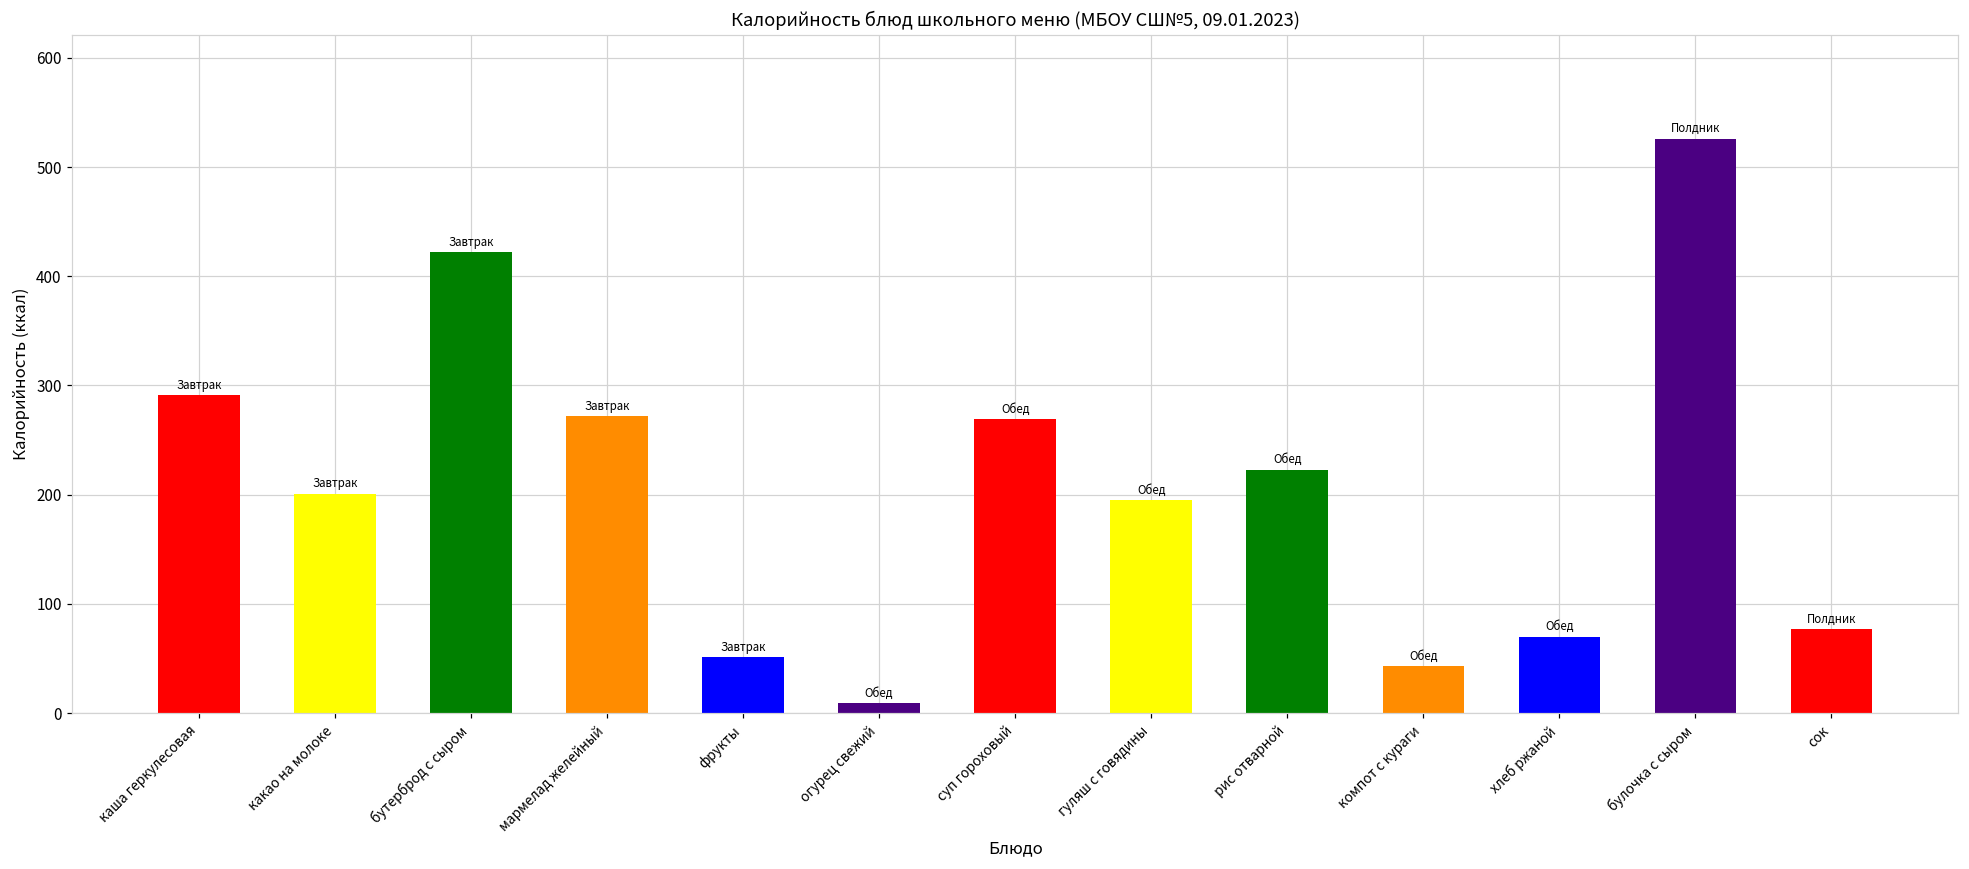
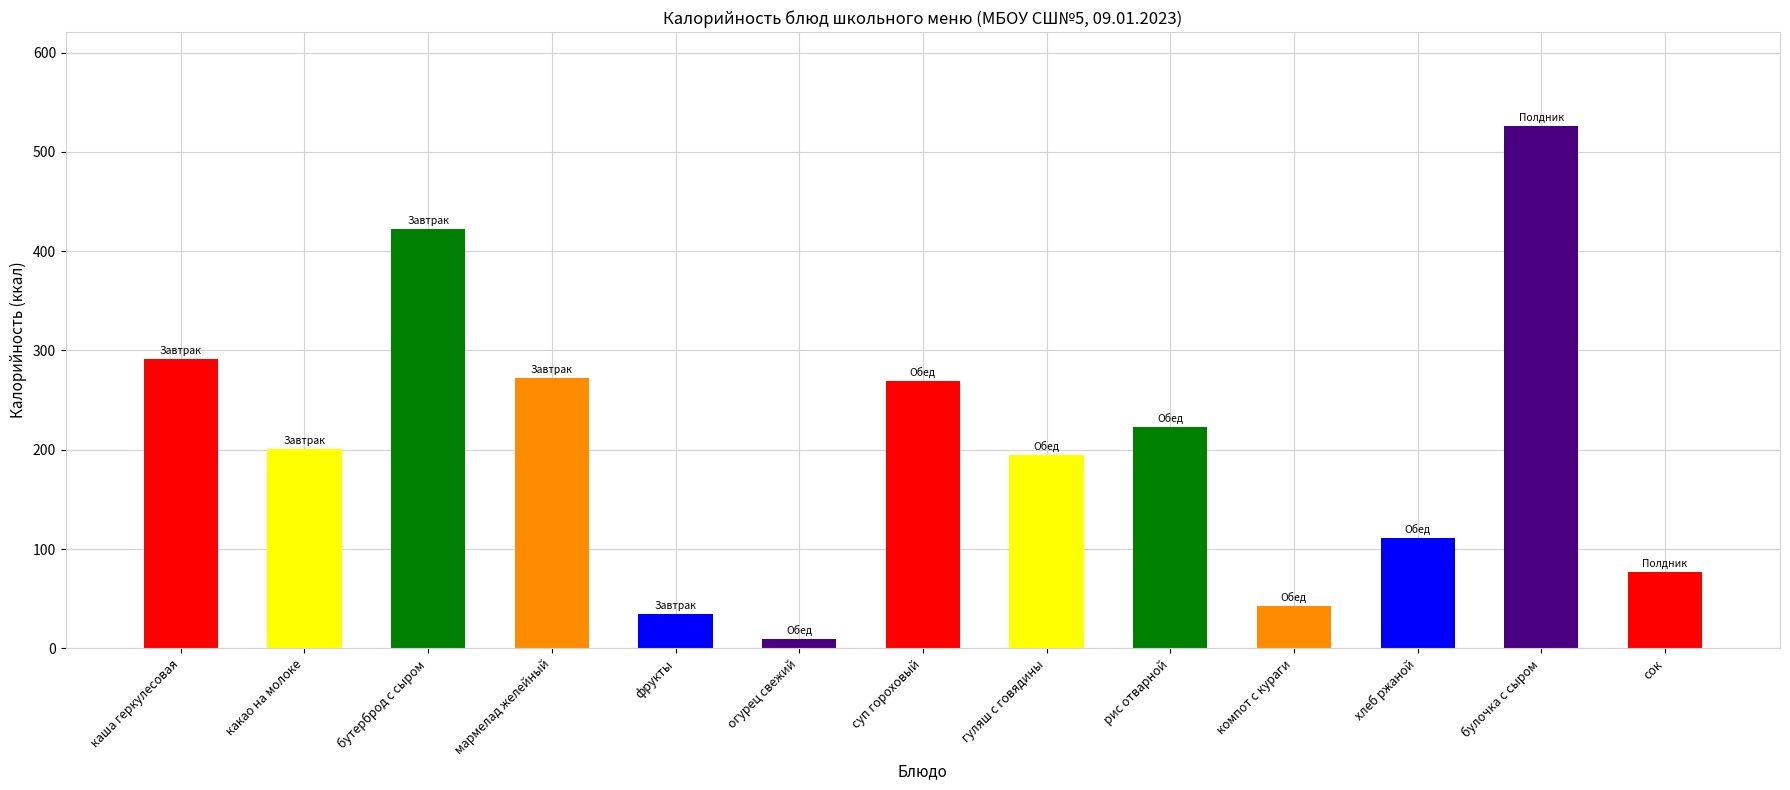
фрукты: 50 -> 40
хлеб ржаной: 70 -> 110
